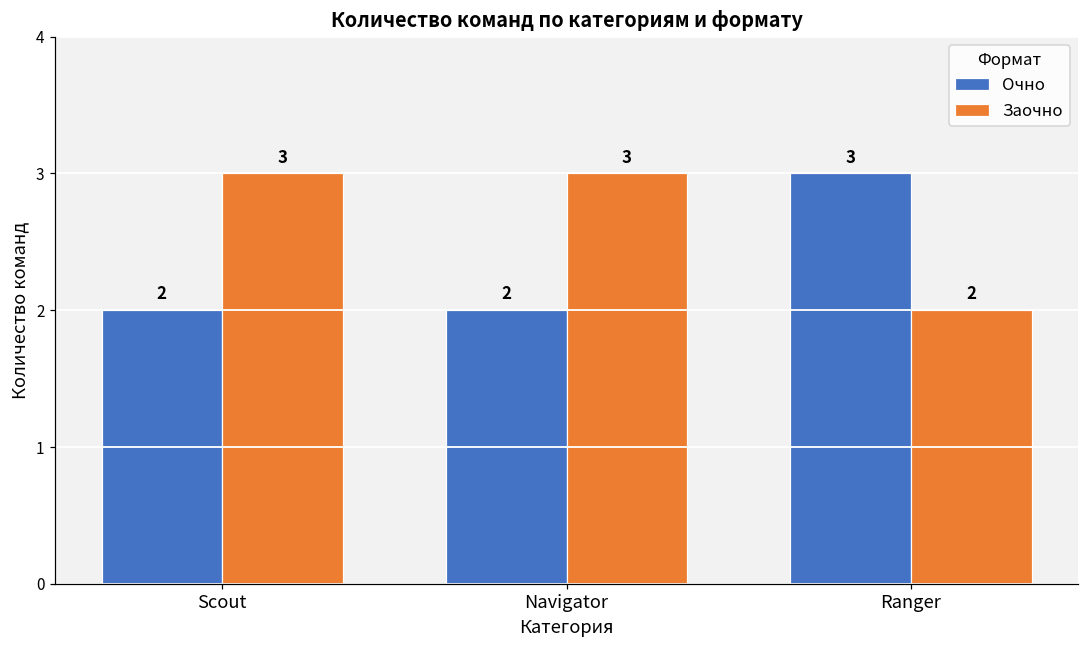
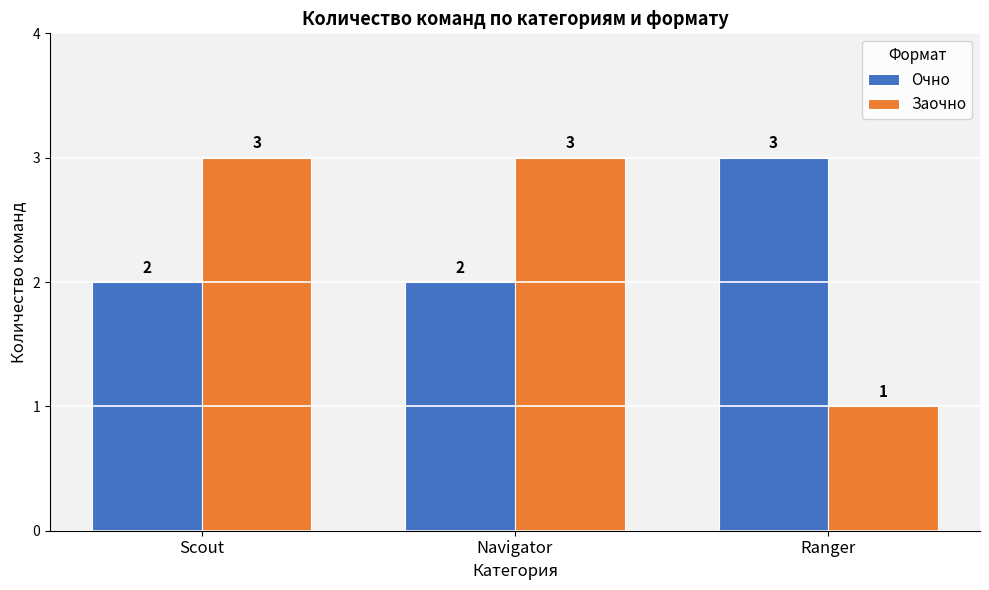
Заочно, Ranger: 2 -> 1
